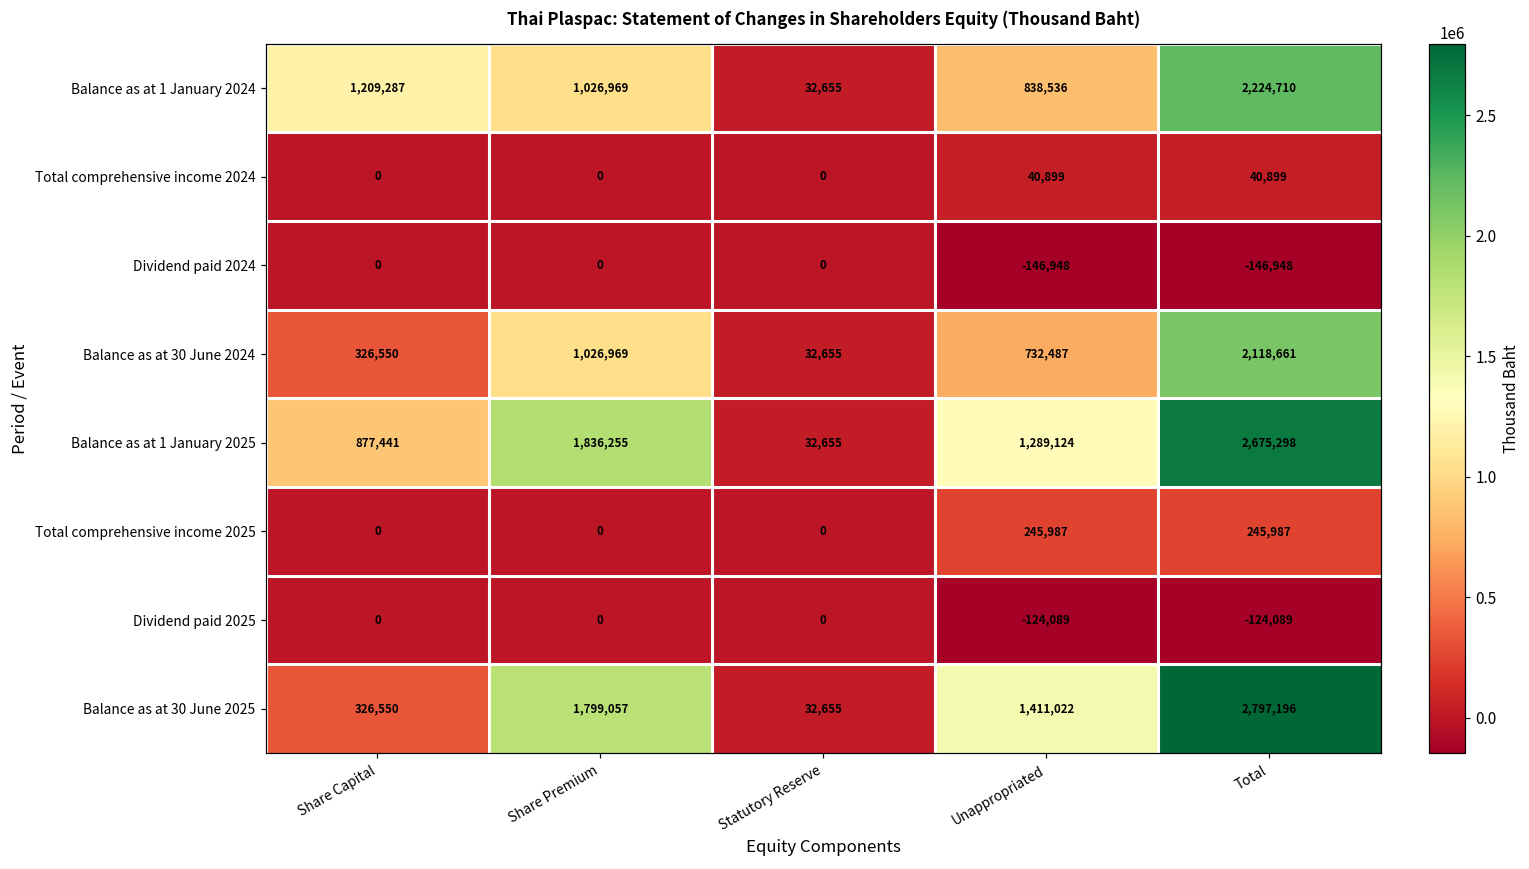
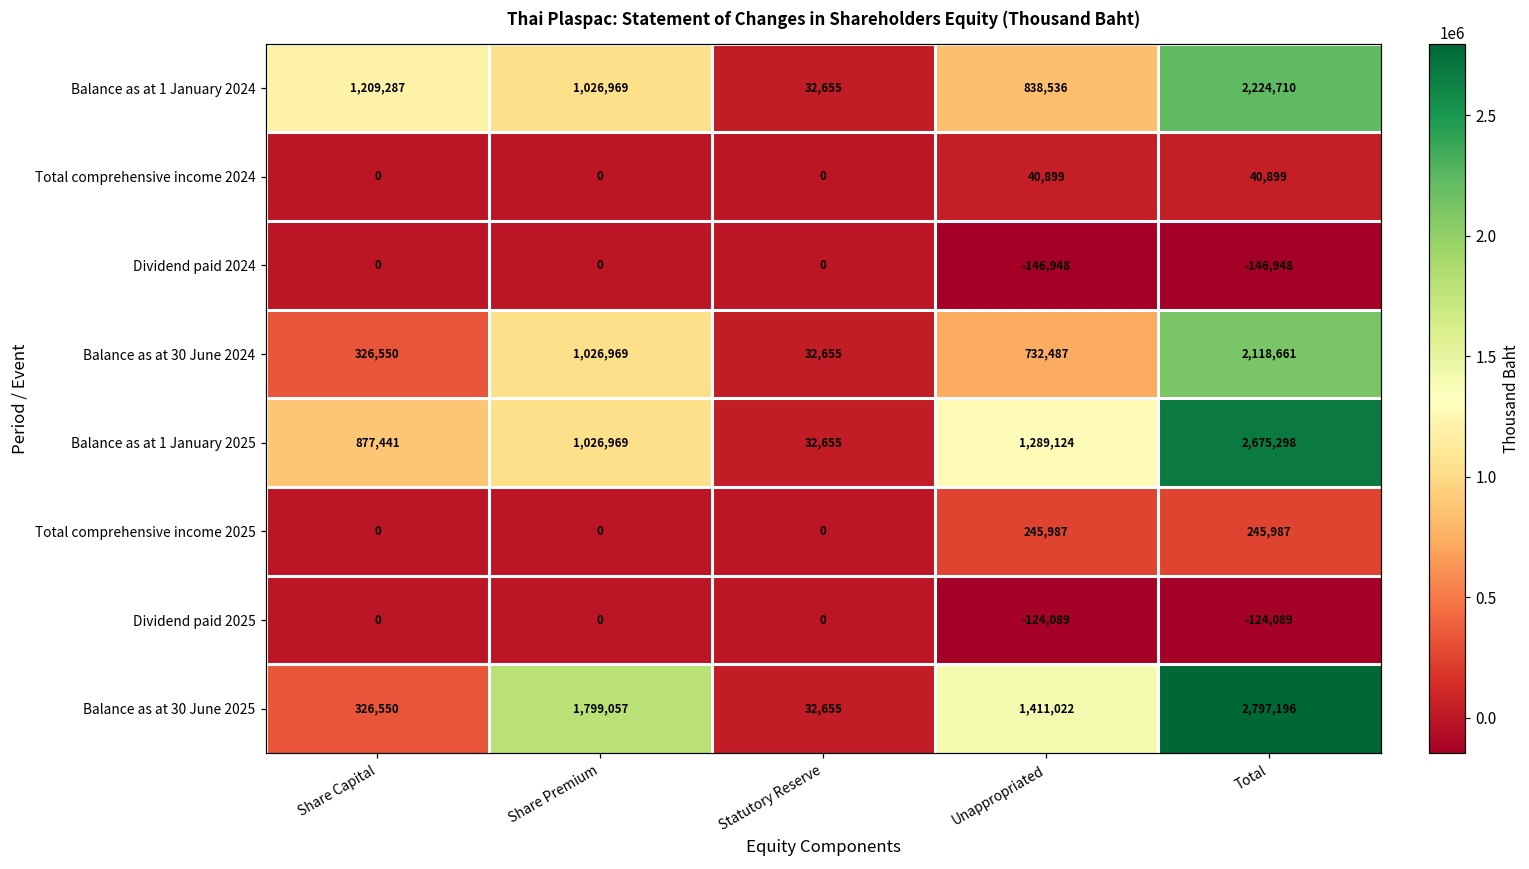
Balance as at 1 January 2025, Share Premium: 1,836,255 -> 1,026,969
